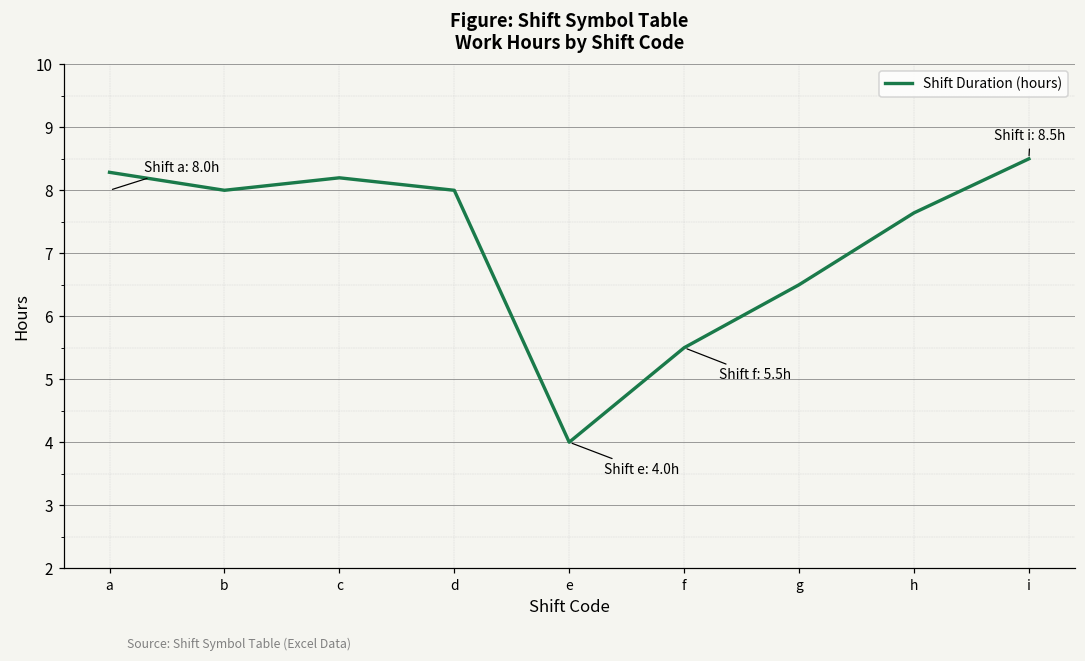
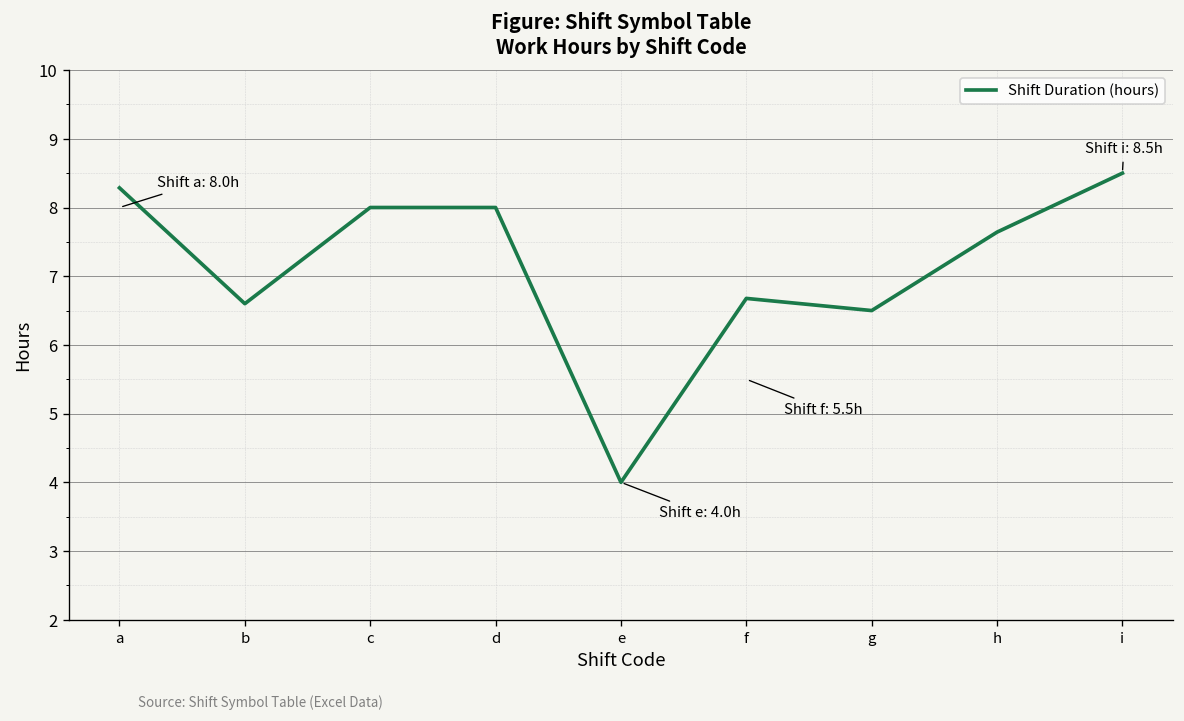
b: 8.0 -> 6.6
c: 8.2 -> 8.0
f: 5.5 -> 6.7
